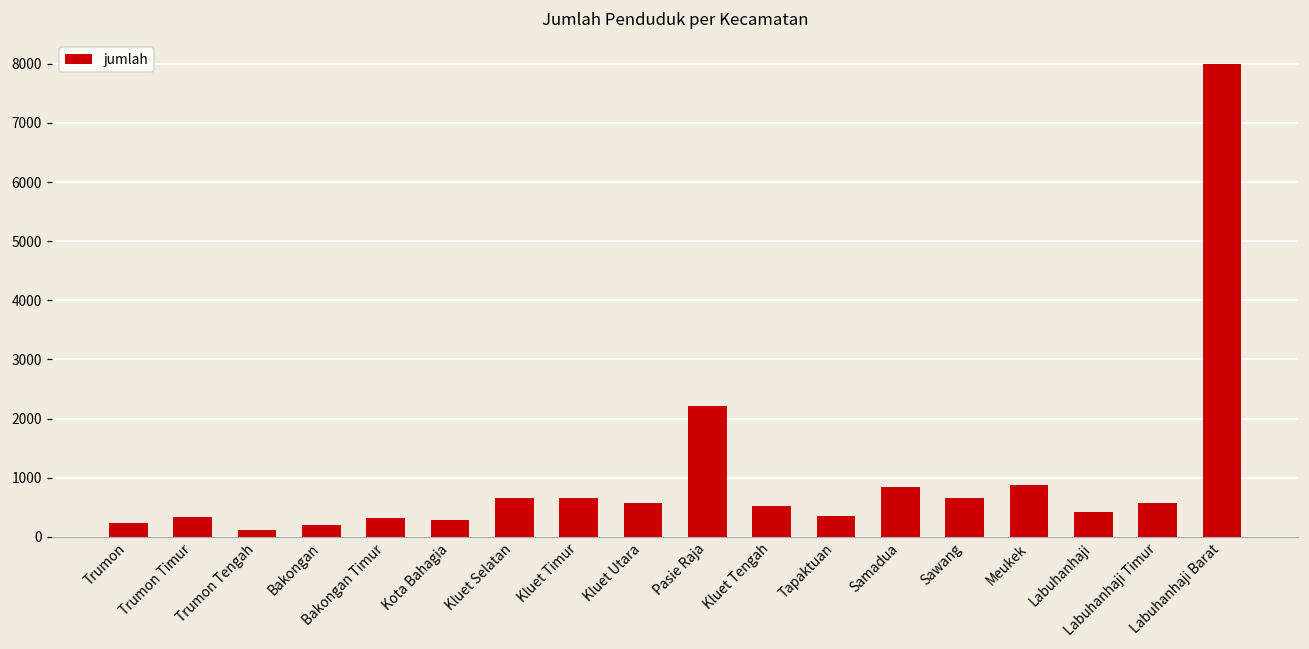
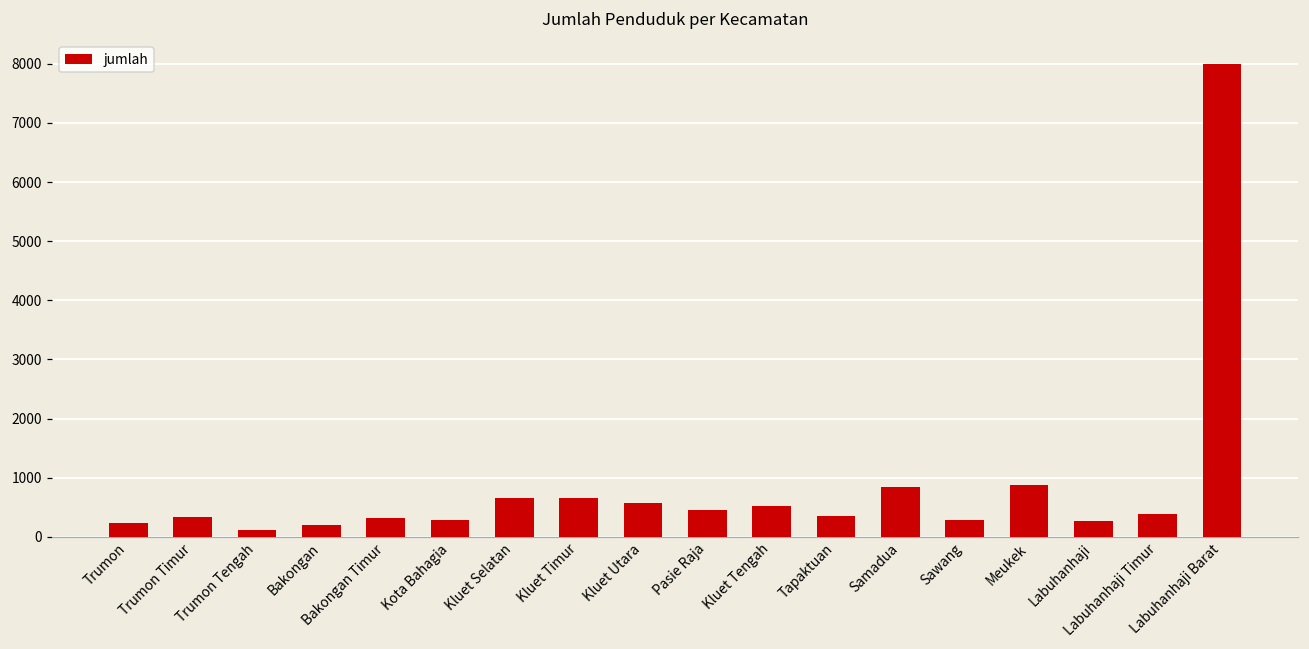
Pasie Raja: 2200 -> 500
Sawang: 700 -> 300
Labuhanhaji: 400 -> 300
Labuhanhaji Timur: 600 -> 400
